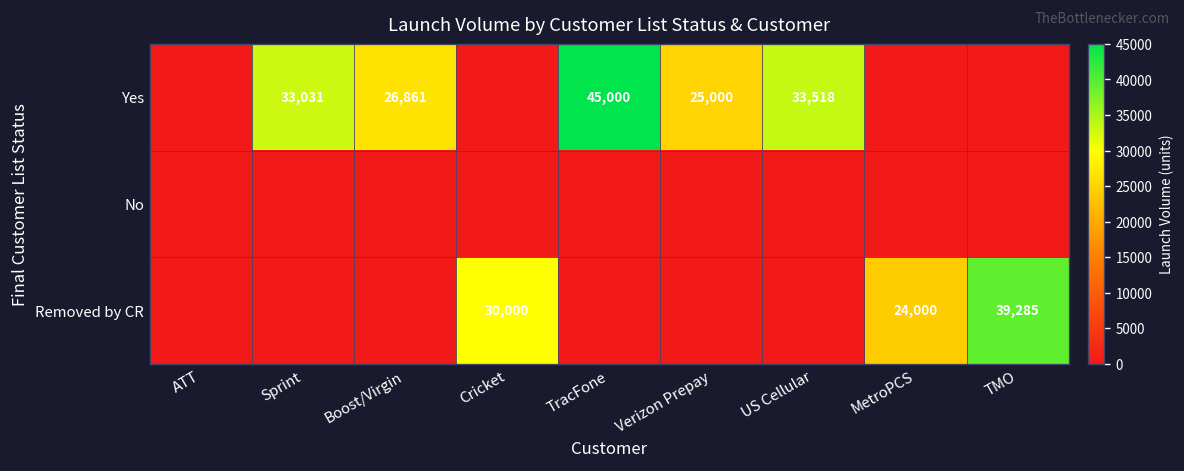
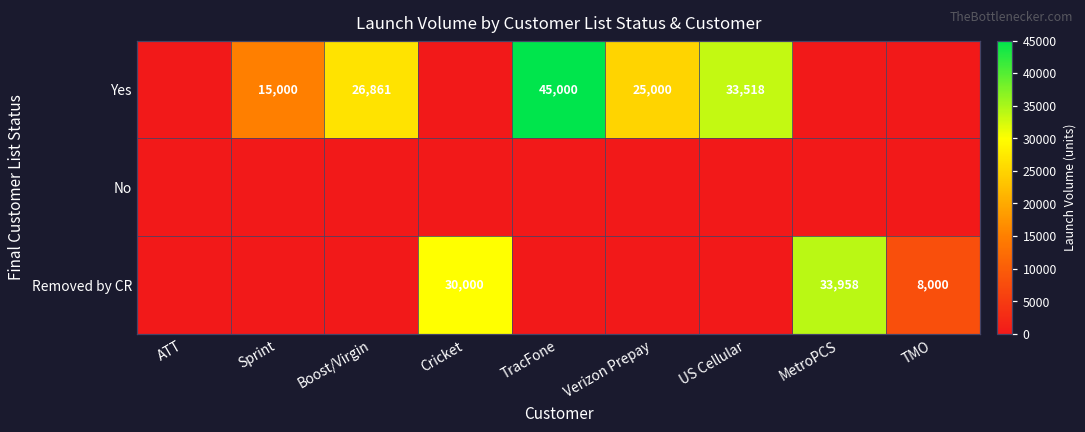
Yes, Sprint: 33,031 -> 15,000
Removed by CR, MetroPCS: 24,000 -> 33,958
Removed by CR, TMO: 39,285 -> 8,000
